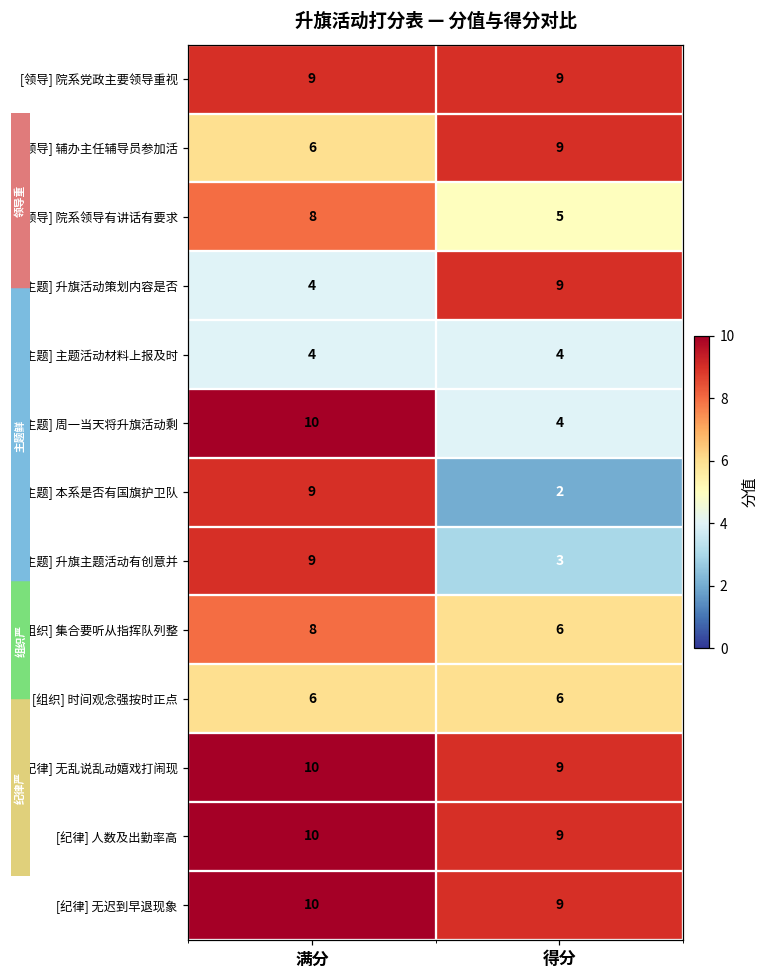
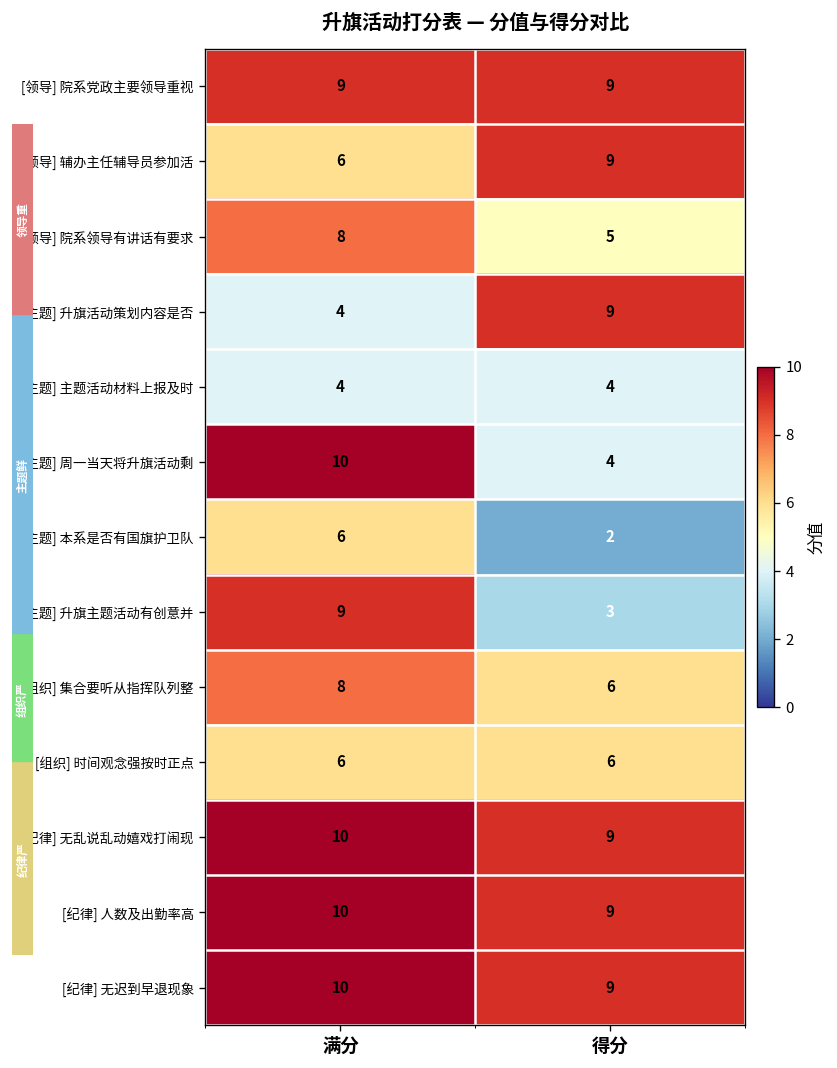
[主题] 本系是否有国旗护卫队, 满分: 9 -> 6
